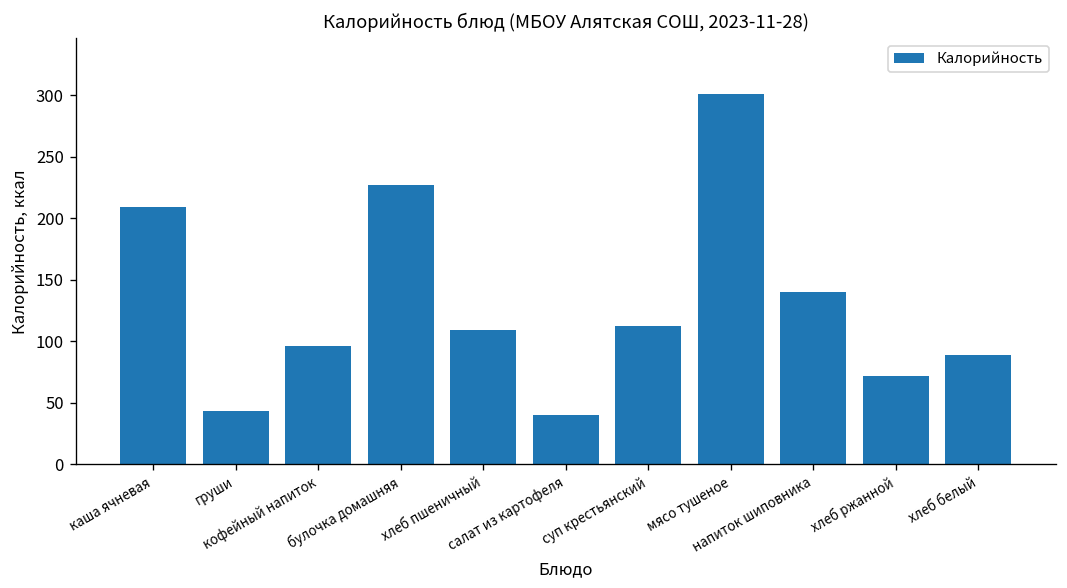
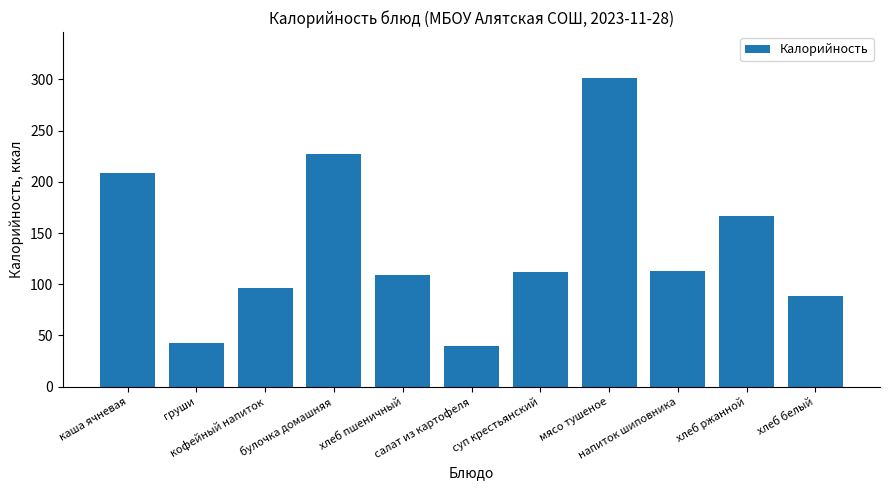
напиток шиповника: 140 -> 113
хлеб ржанной: 72 -> 167
